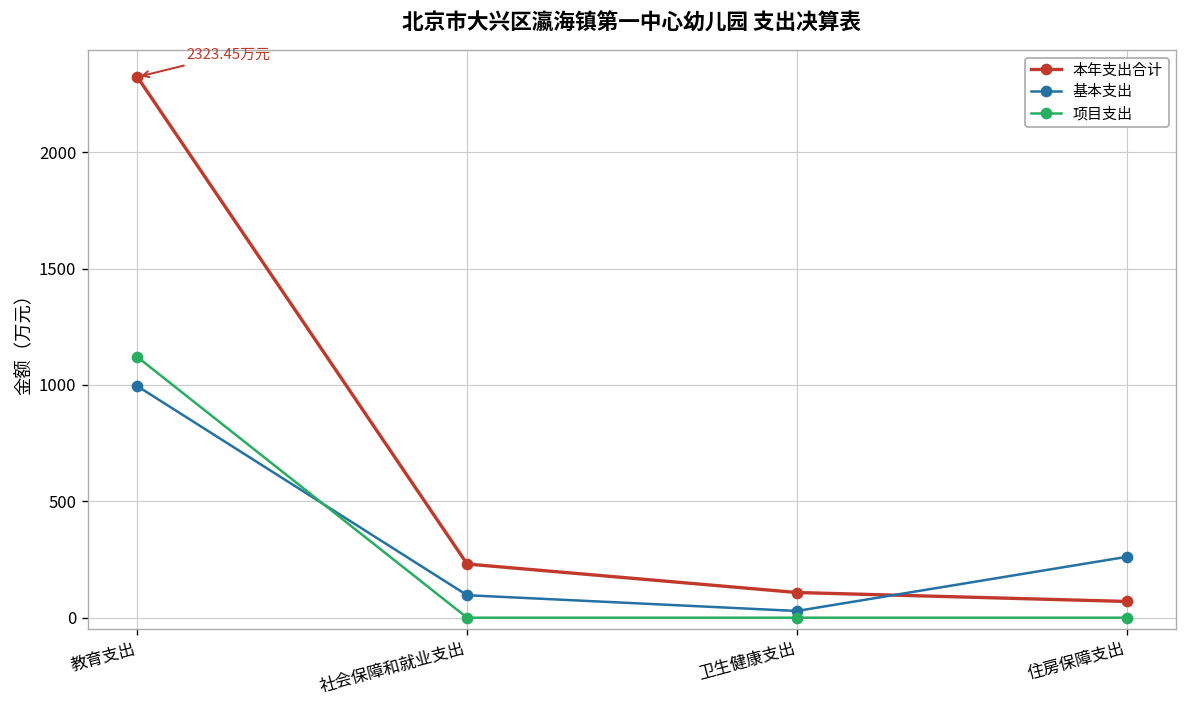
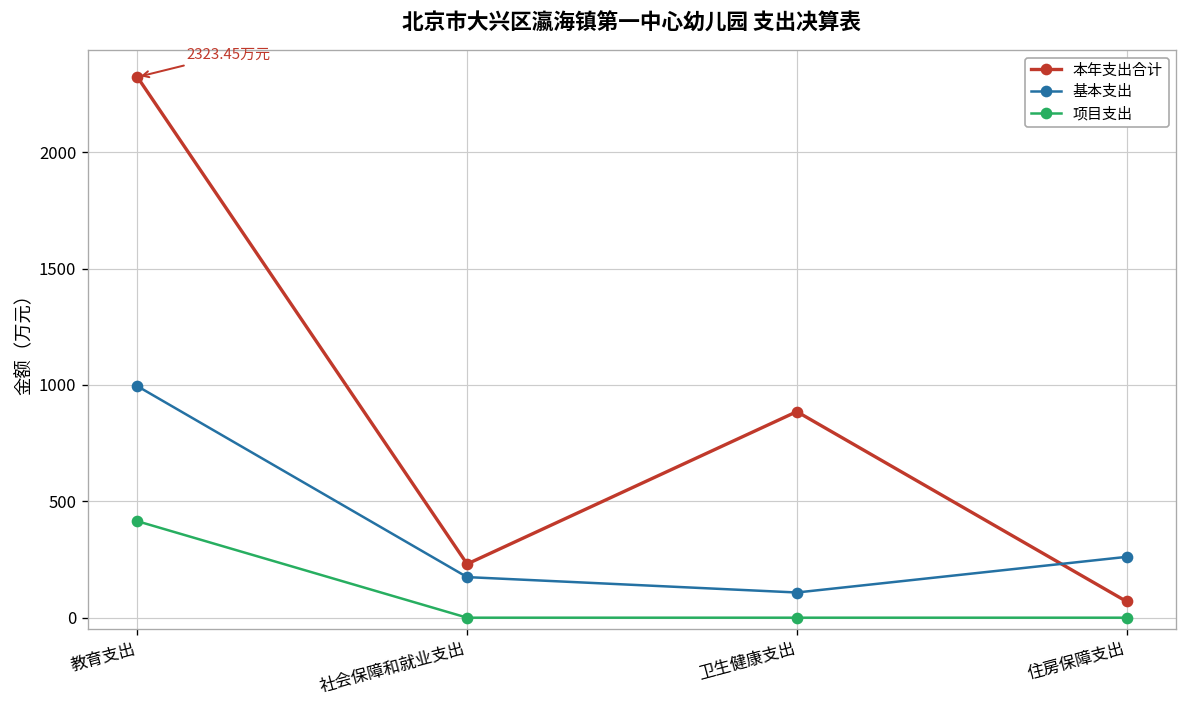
项目支出, 教育支出: 1120 -> 410
基本支出, 社会保障和就业支出: 100 -> 170
本年支出合计, 卫生健康支出: 110 -> 890
基本支出, 卫生健康支出: 30 -> 110
